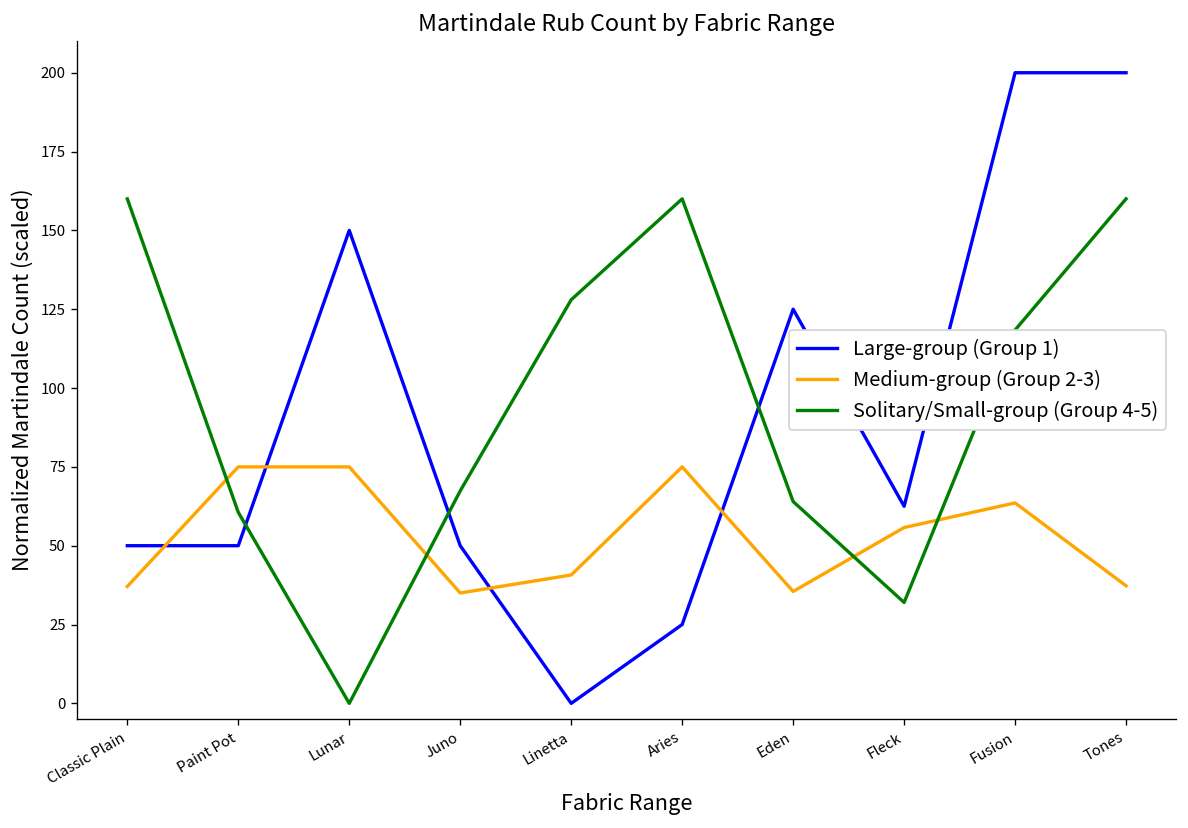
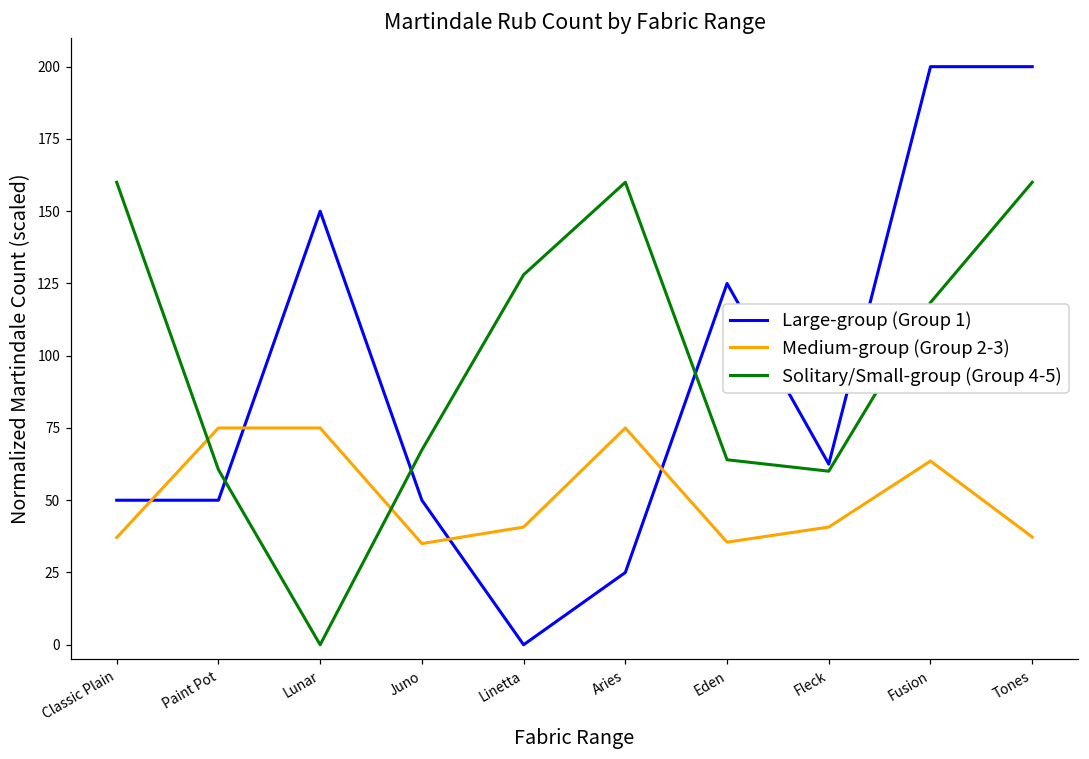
Medium-group (Group 2-3), Fleck: 56 -> 41
Solitary/Small-group (Group 4-5), Fleck: 32 -> 60
